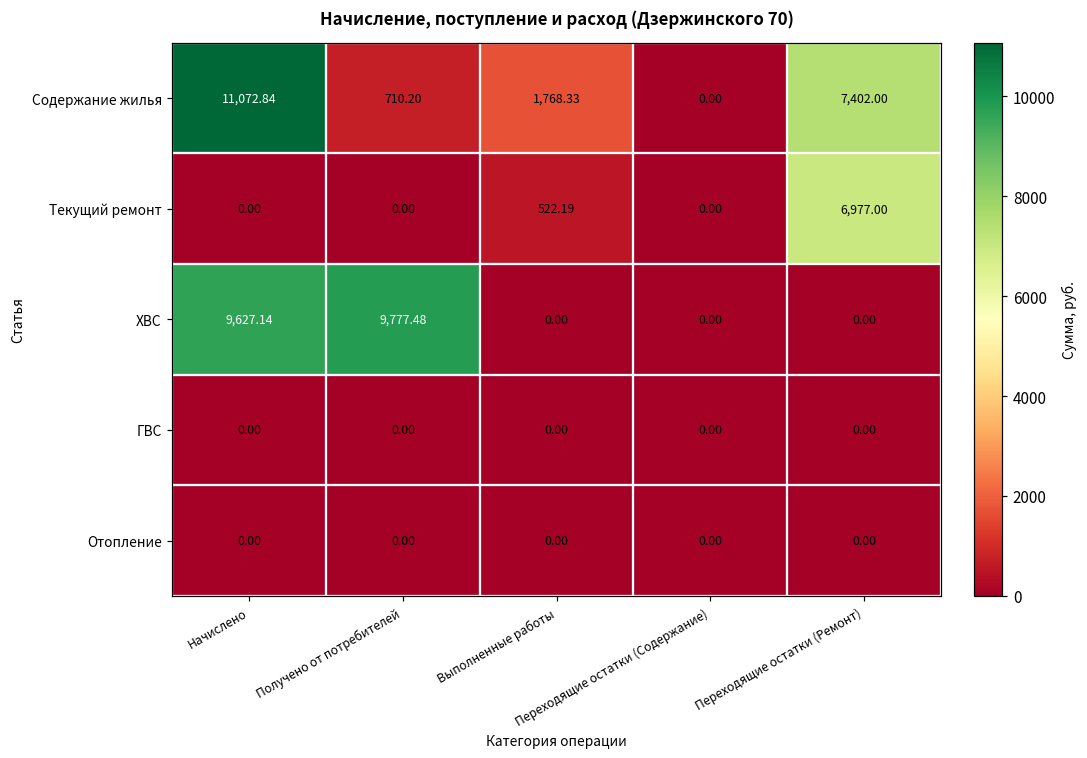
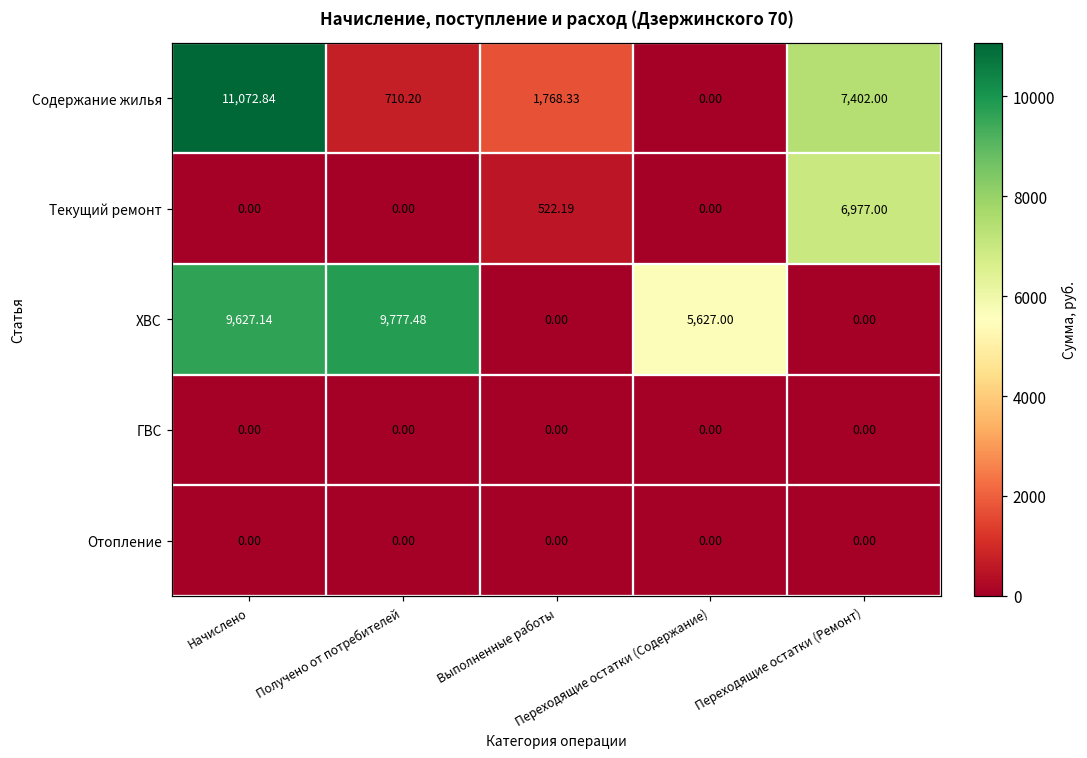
ХВС, Переходящие остатки (Содержание): 0.00 -> 5,627.00
